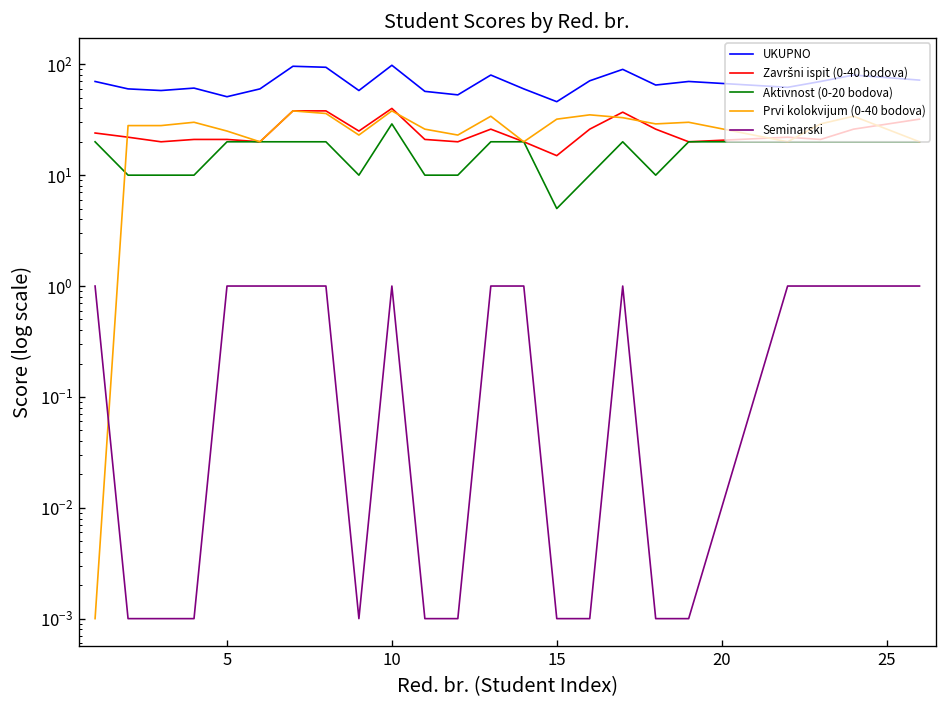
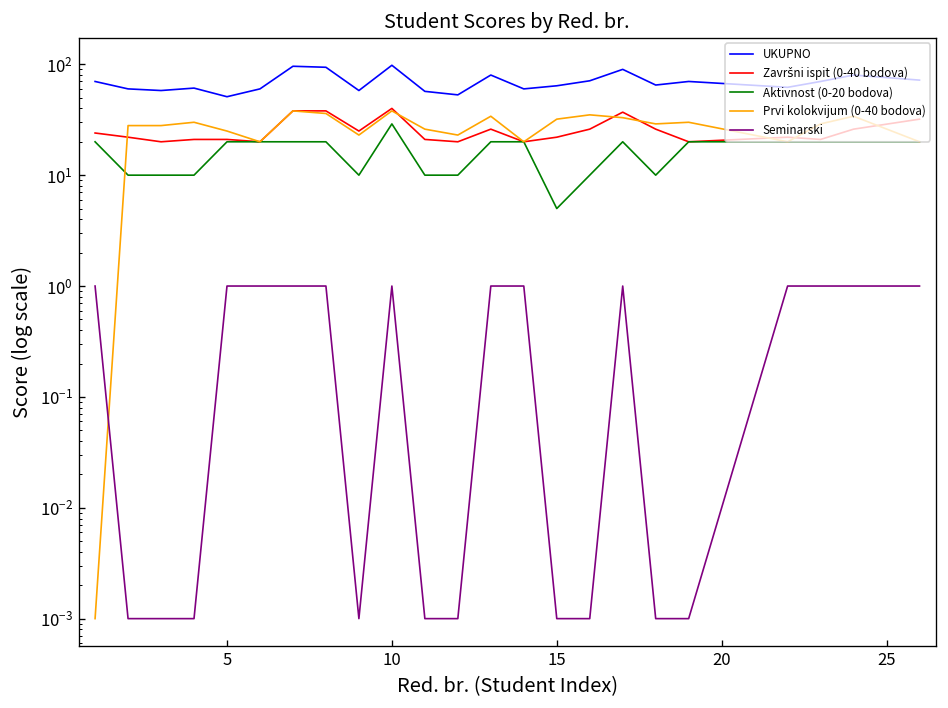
UKUPNO, 15: 50 -> 60
Završni ispit (0-40 bodova), 15: 15 -> 22
